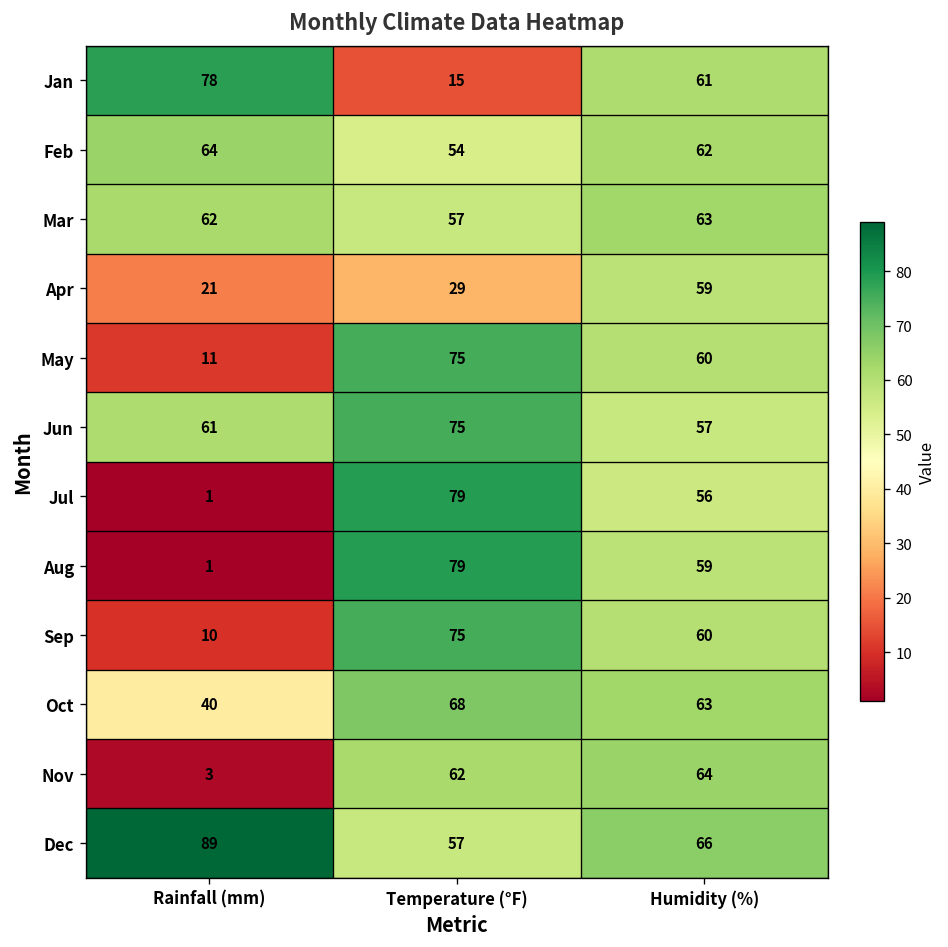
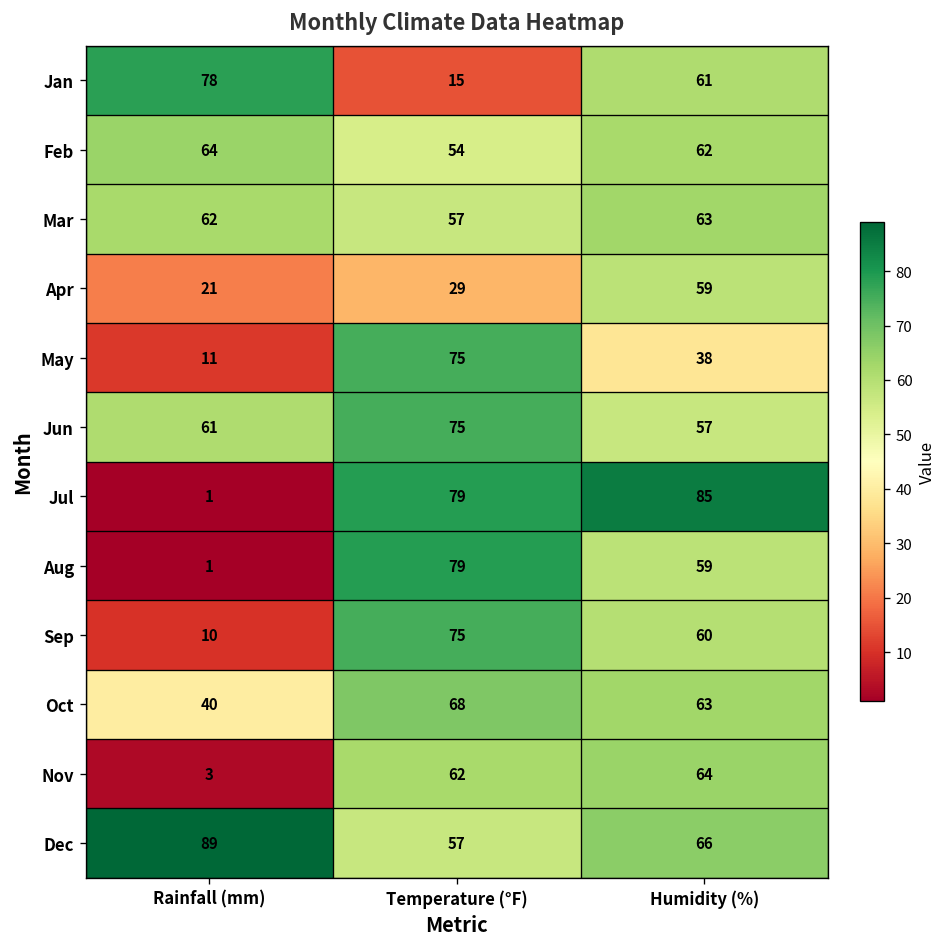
May, Humidity (%): 60 -> 38
Jul, Humidity (%): 56 -> 85
